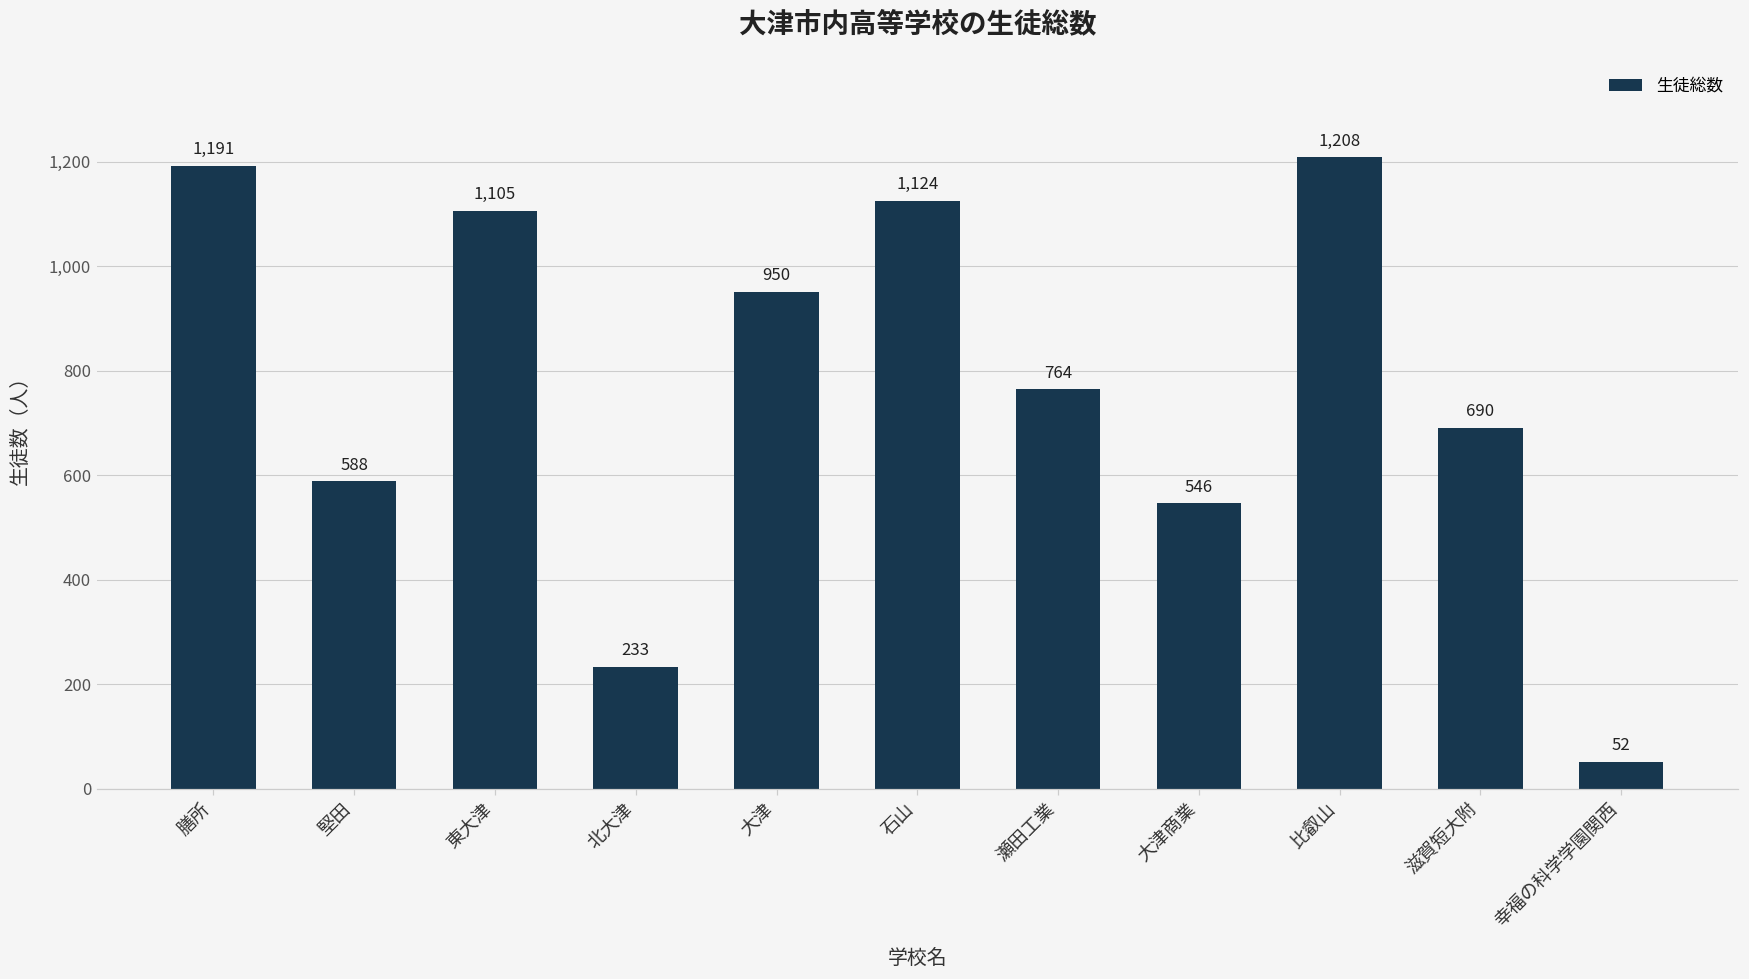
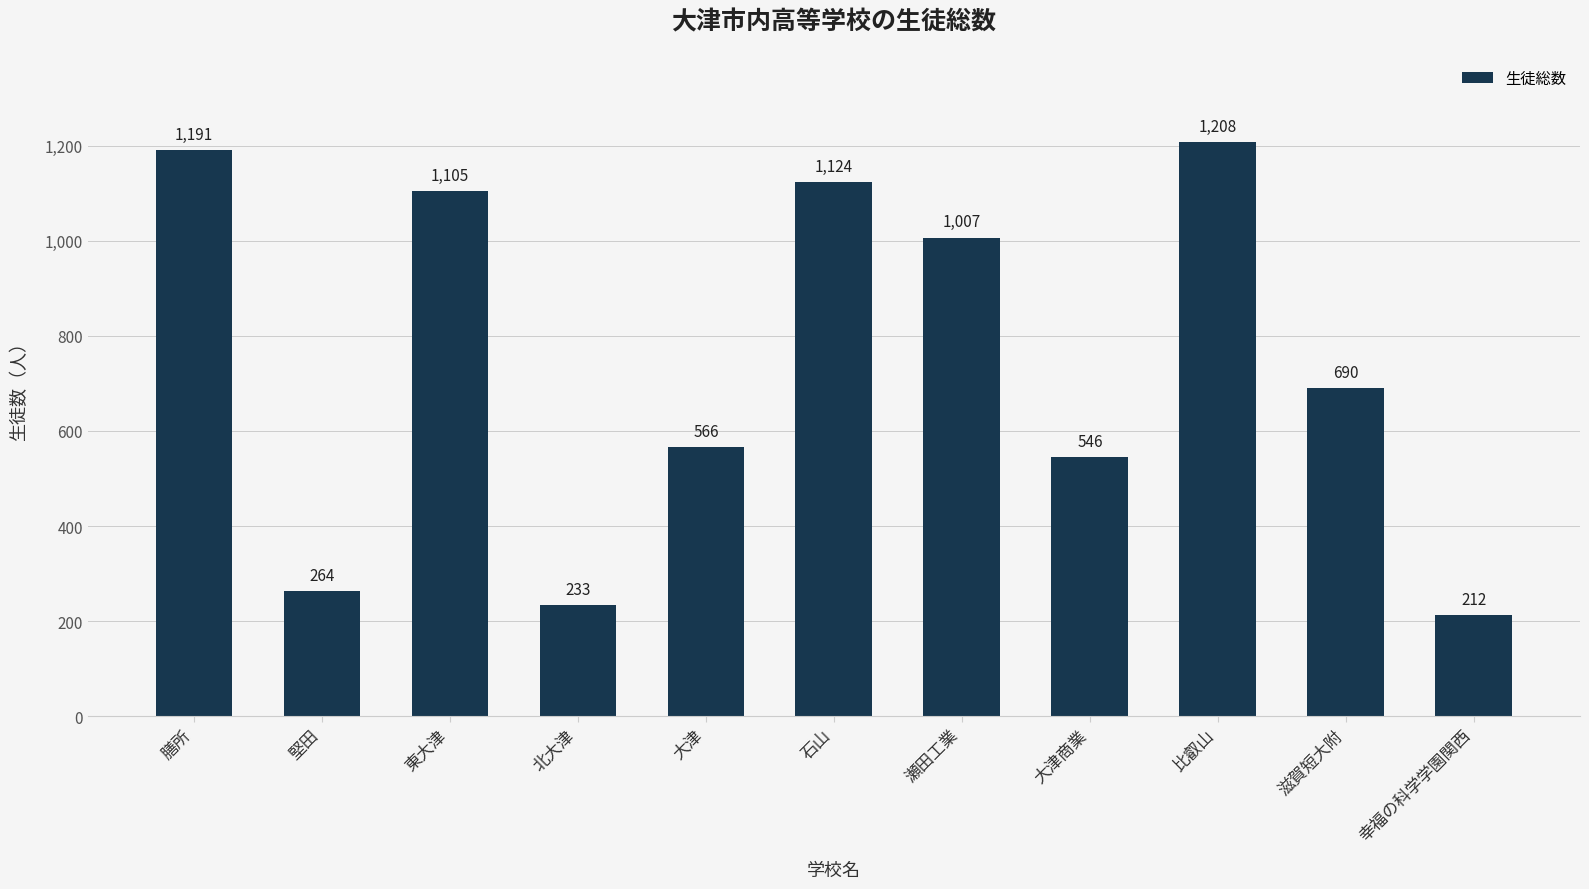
堅田: 588 -> 264
大津: 950 -> 566
瀬田工業: 764 -> 1,007
幸福の科学学園関西: 52 -> 212
